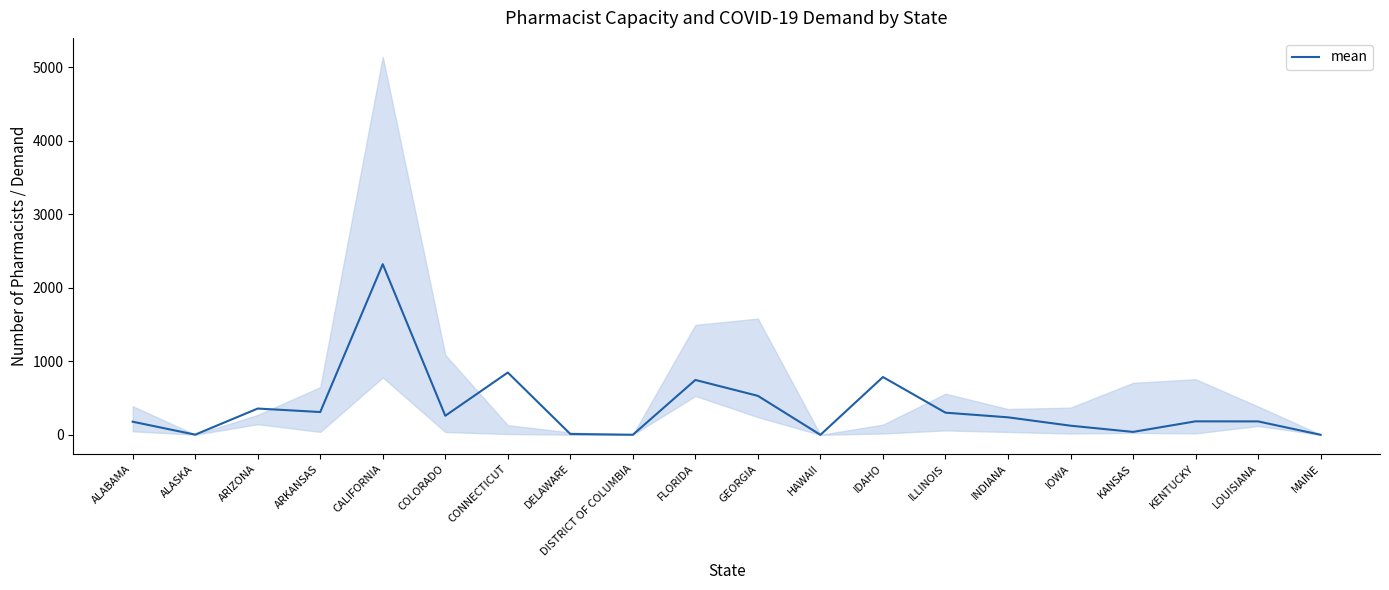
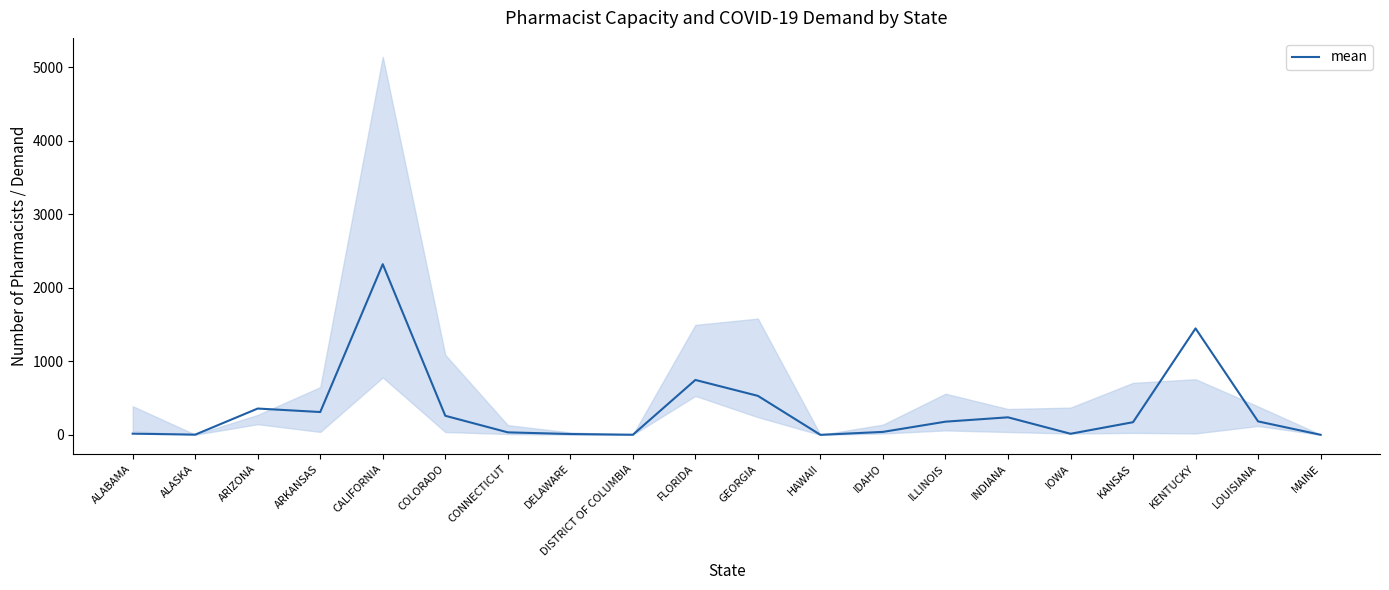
mean, ALABAMA: 200 -> 0
mean, CONNECTICUT: 800 -> 0
mean, IDAHO: 800 -> 0
mean, ILLINOIS: 300 -> 200
mean, IOWA: 100 -> 0
mean, KANSAS: 0 -> 200
mean, KENTUCKY: 200 -> 1400
